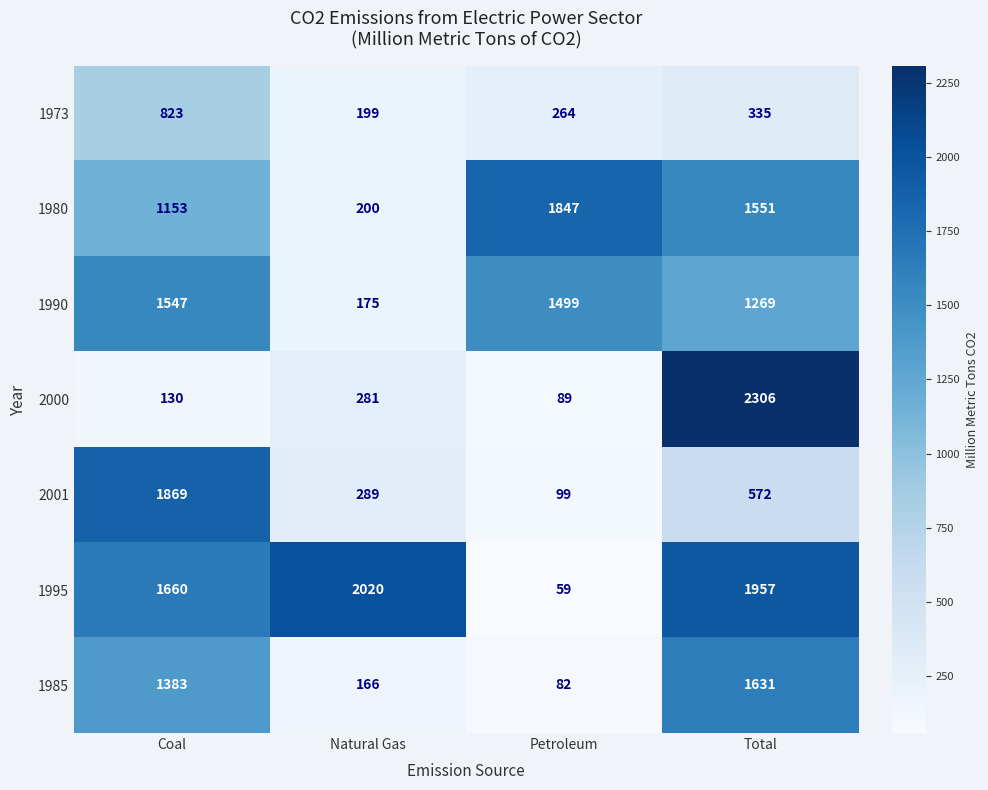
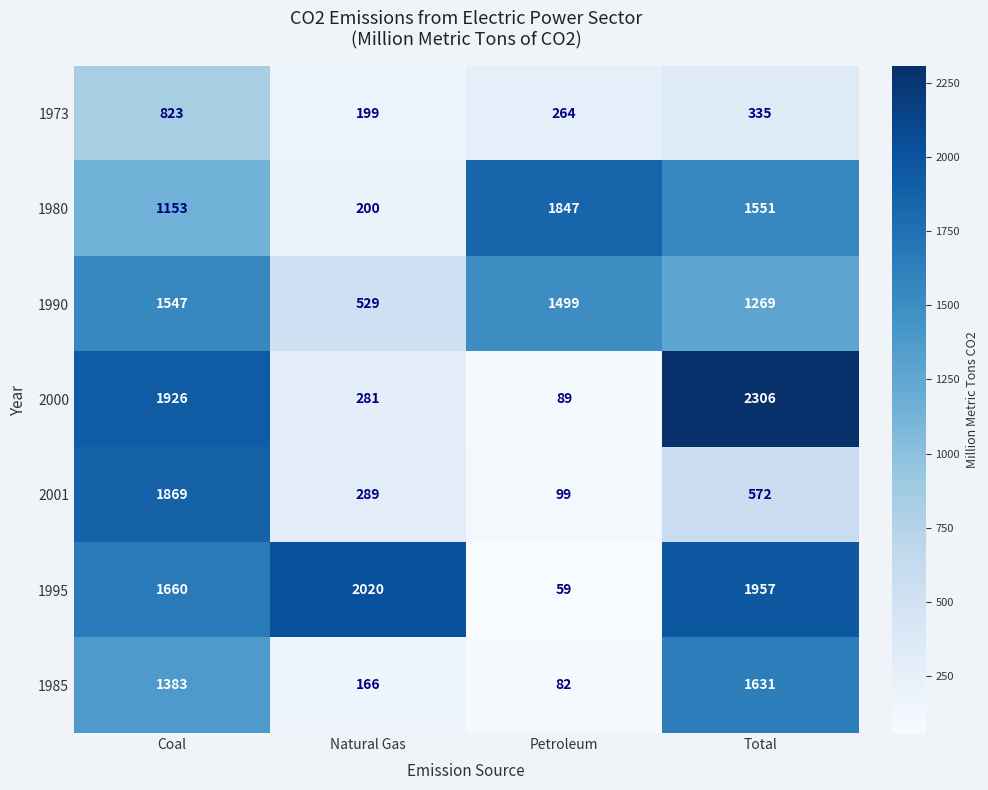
1990, Natural Gas: 175 -> 529
2000, Coal: 130 -> 1926
